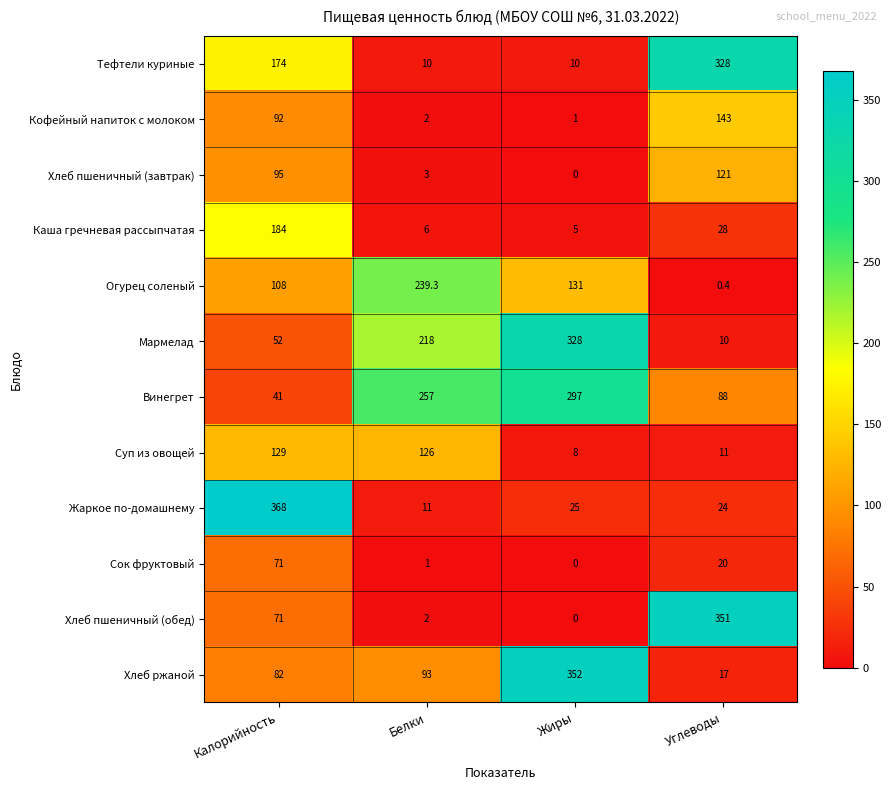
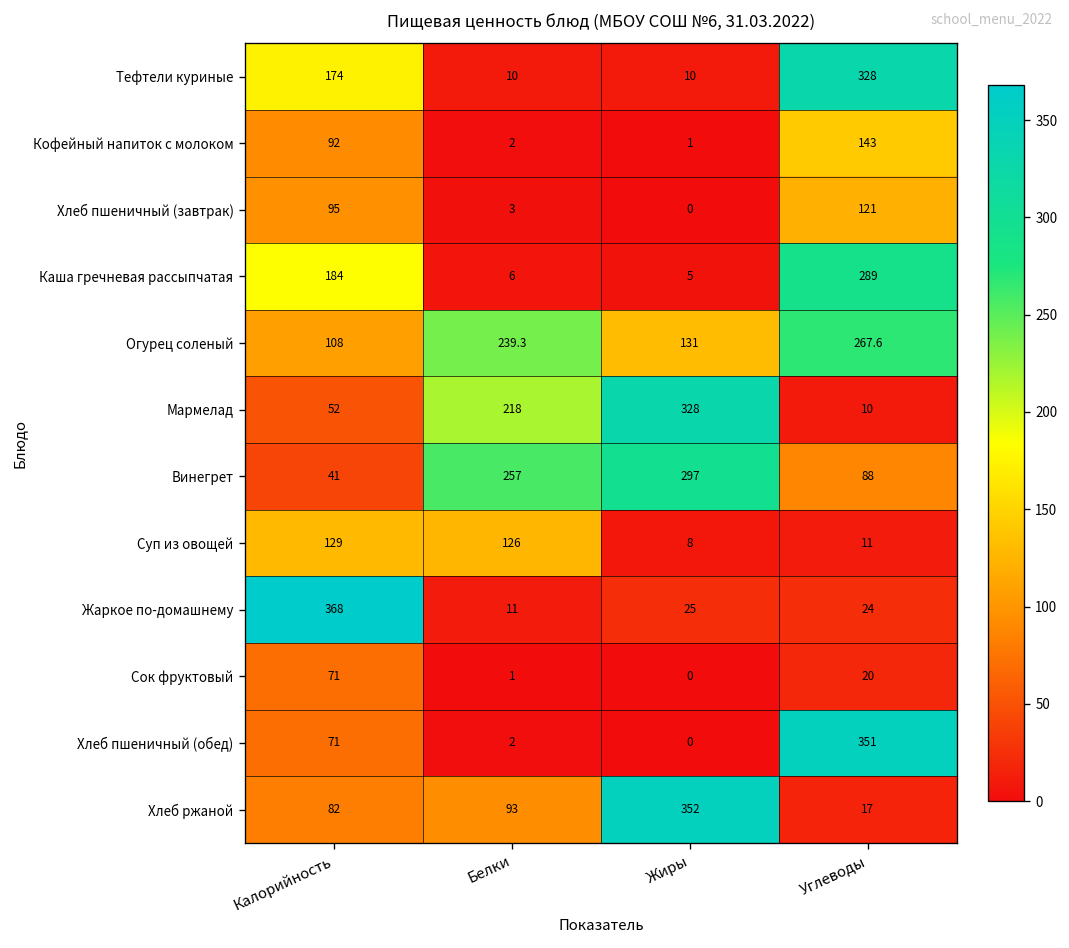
Каша гречневая рассыпчатая, Углеводы: 28 -> 289
Огурец соленый, Углеводы: 0.4 -> 267.6
